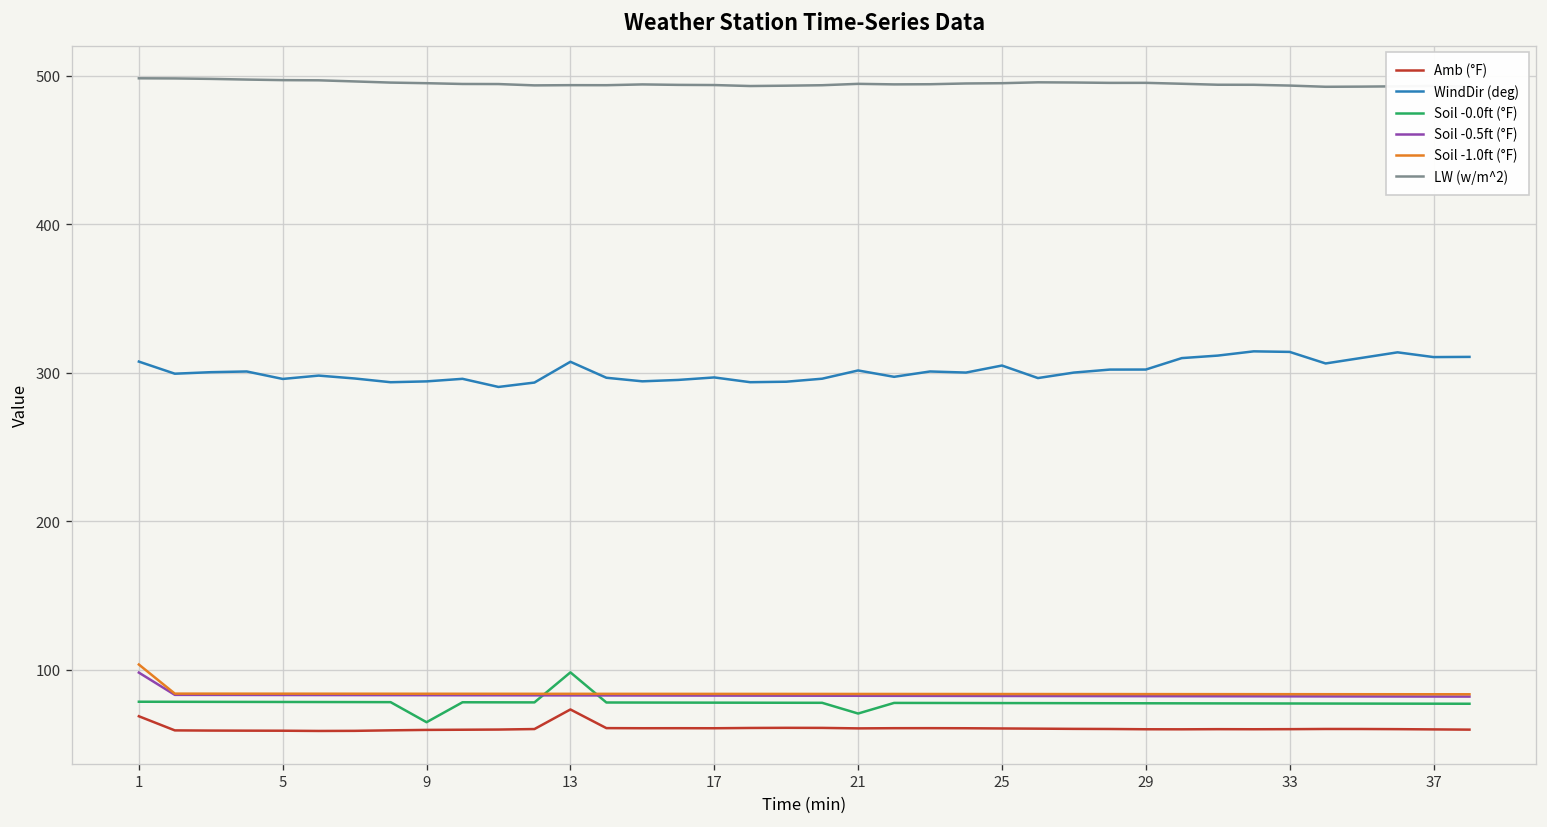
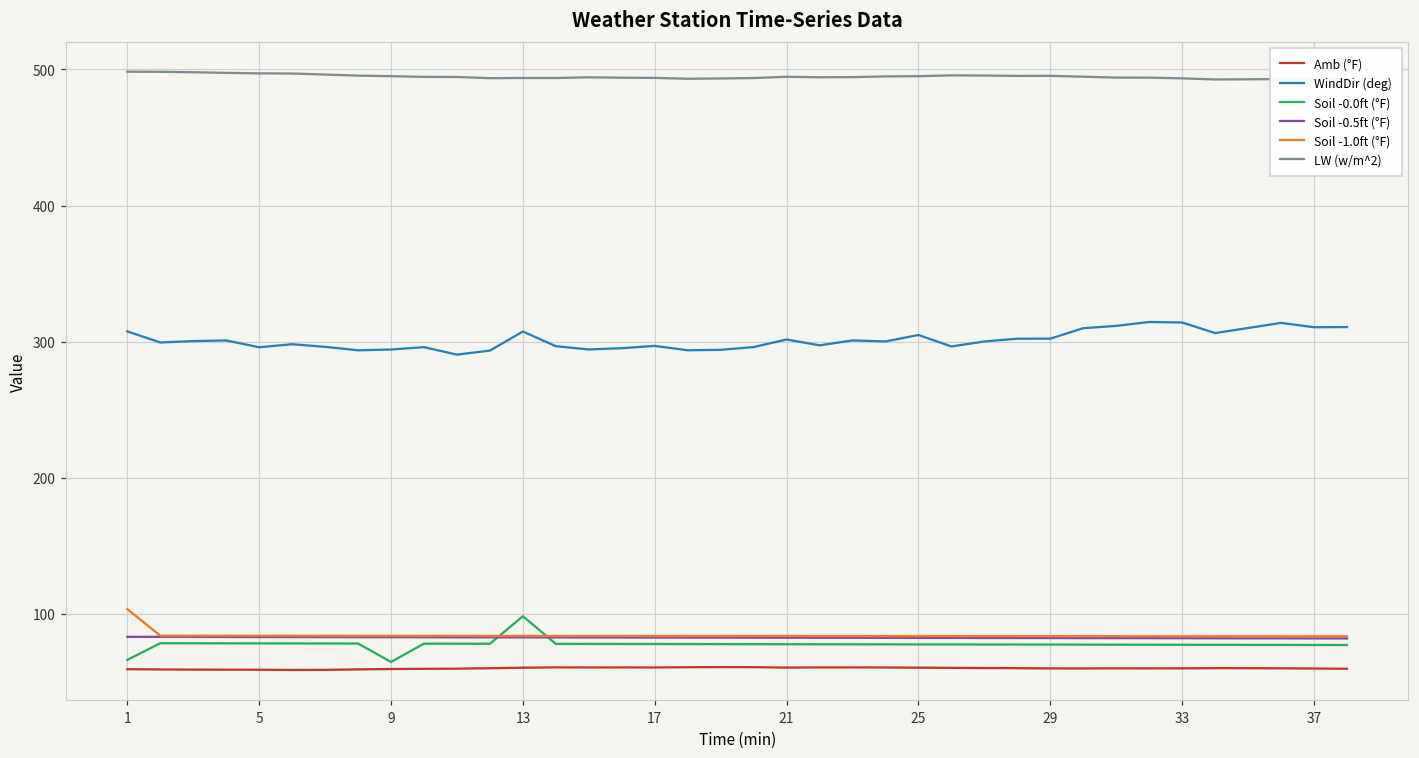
Amb (°F), 1: 69 -> 59
Soil -0.0ft (°F), 1: 78 -> 66
Soil -0.5ft (°F), 1: 98 -> 83
Amb (°F), 13: 73 -> 60
Soil -0.0ft (°F), 21: 70 -> 78
